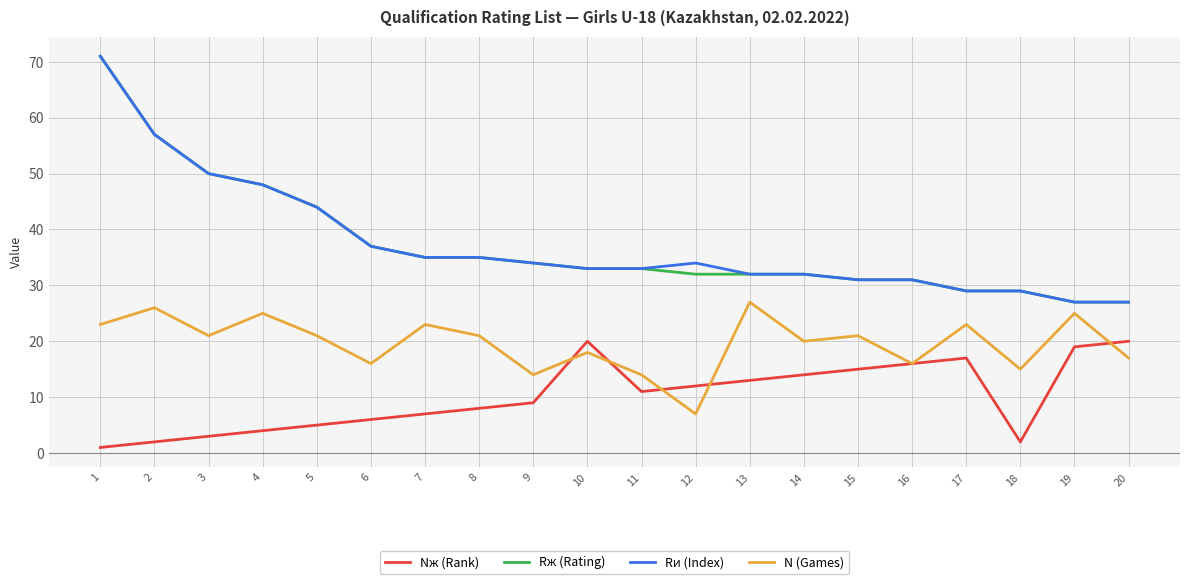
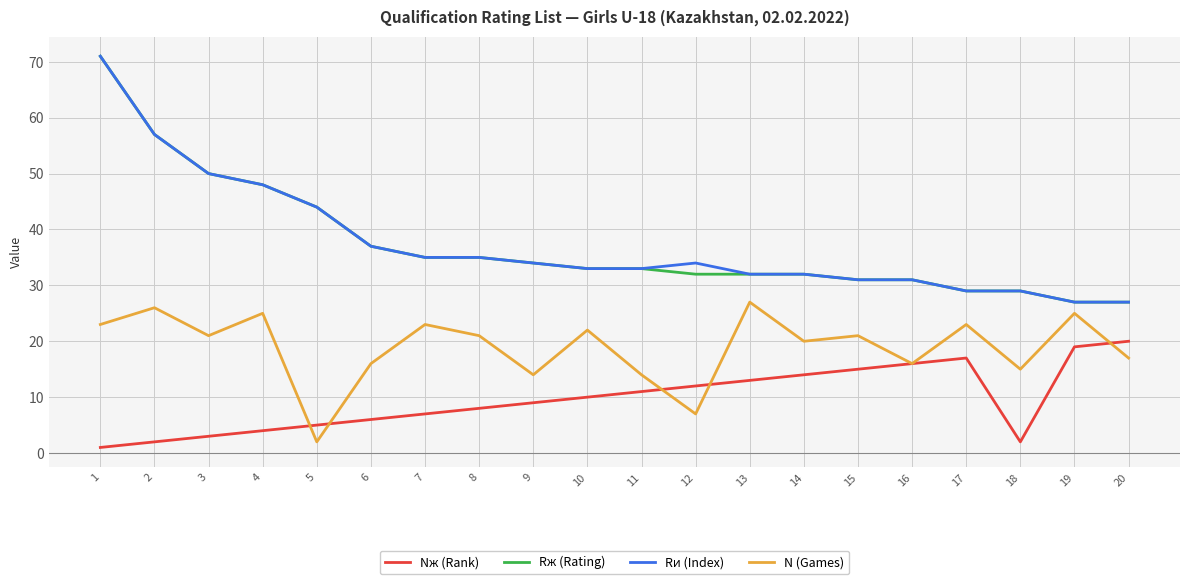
N (Games), 5: 21 -> 2
Nж (Rank), 10: 20 -> 10
N (Games), 10: 18 -> 22
